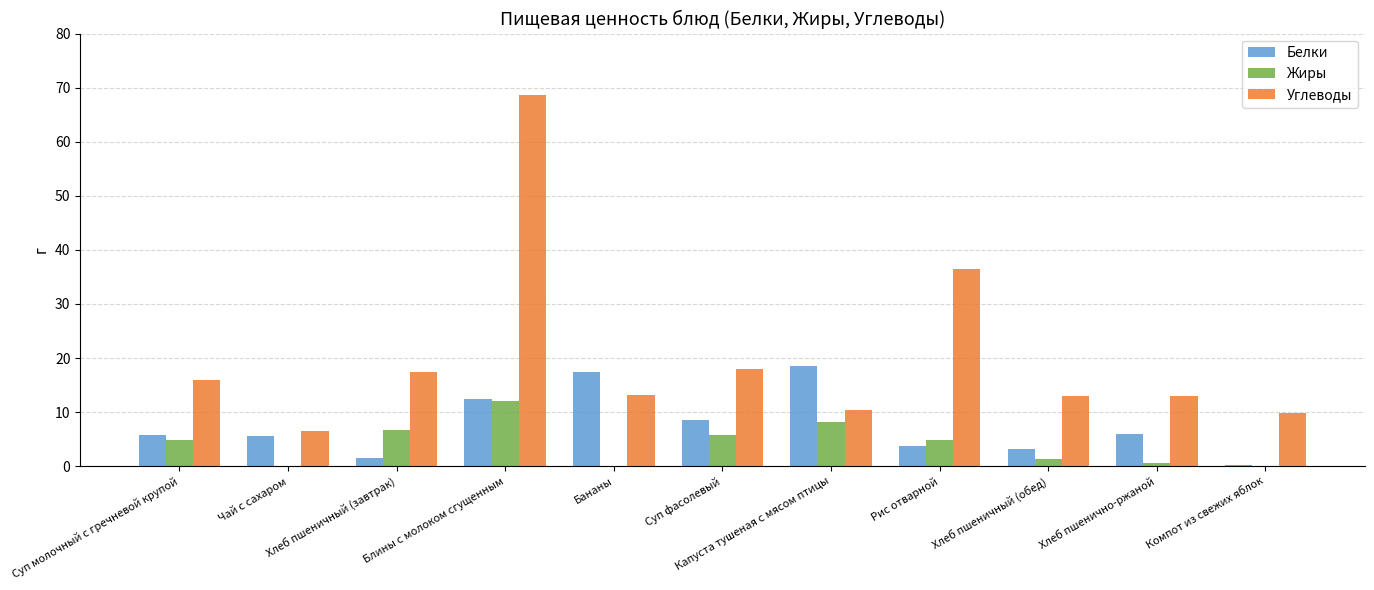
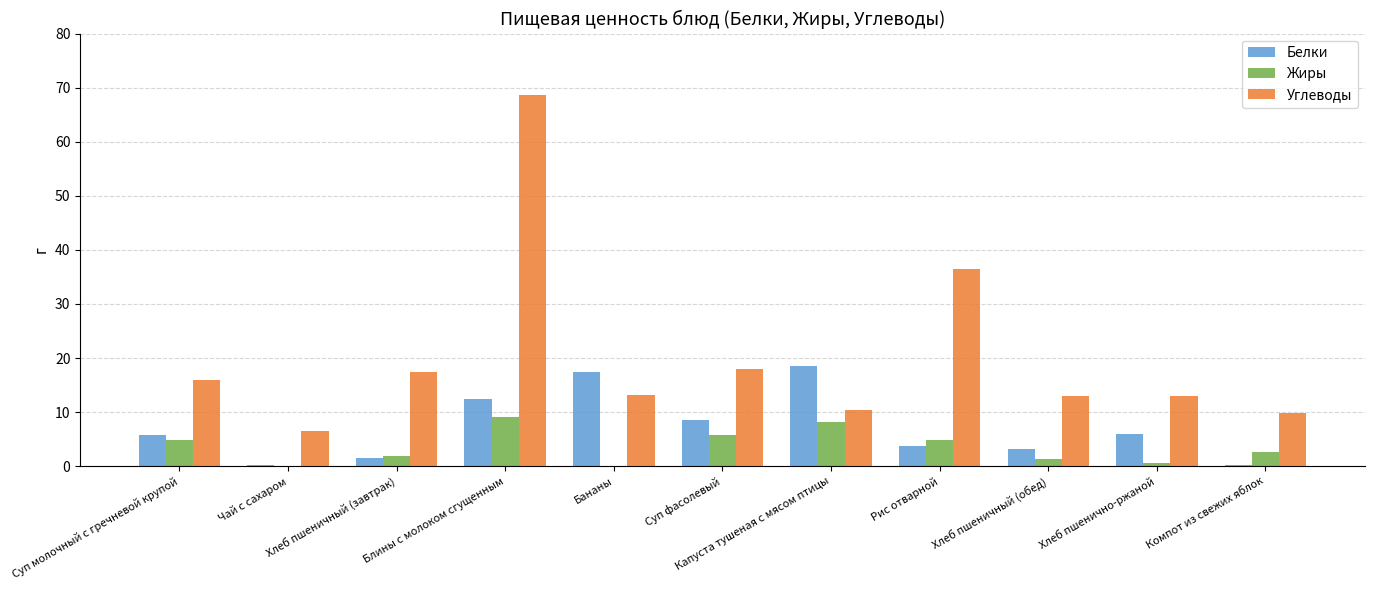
Белки, Чай с сахаром: 6 -> 0
Жиры, Хлеб пшеничный (завтрак): 7 -> 2
Жиры, Блины с молоком сгущенным: 12 -> 9
Жиры, Компот из свежих яблок: 0 -> 3
